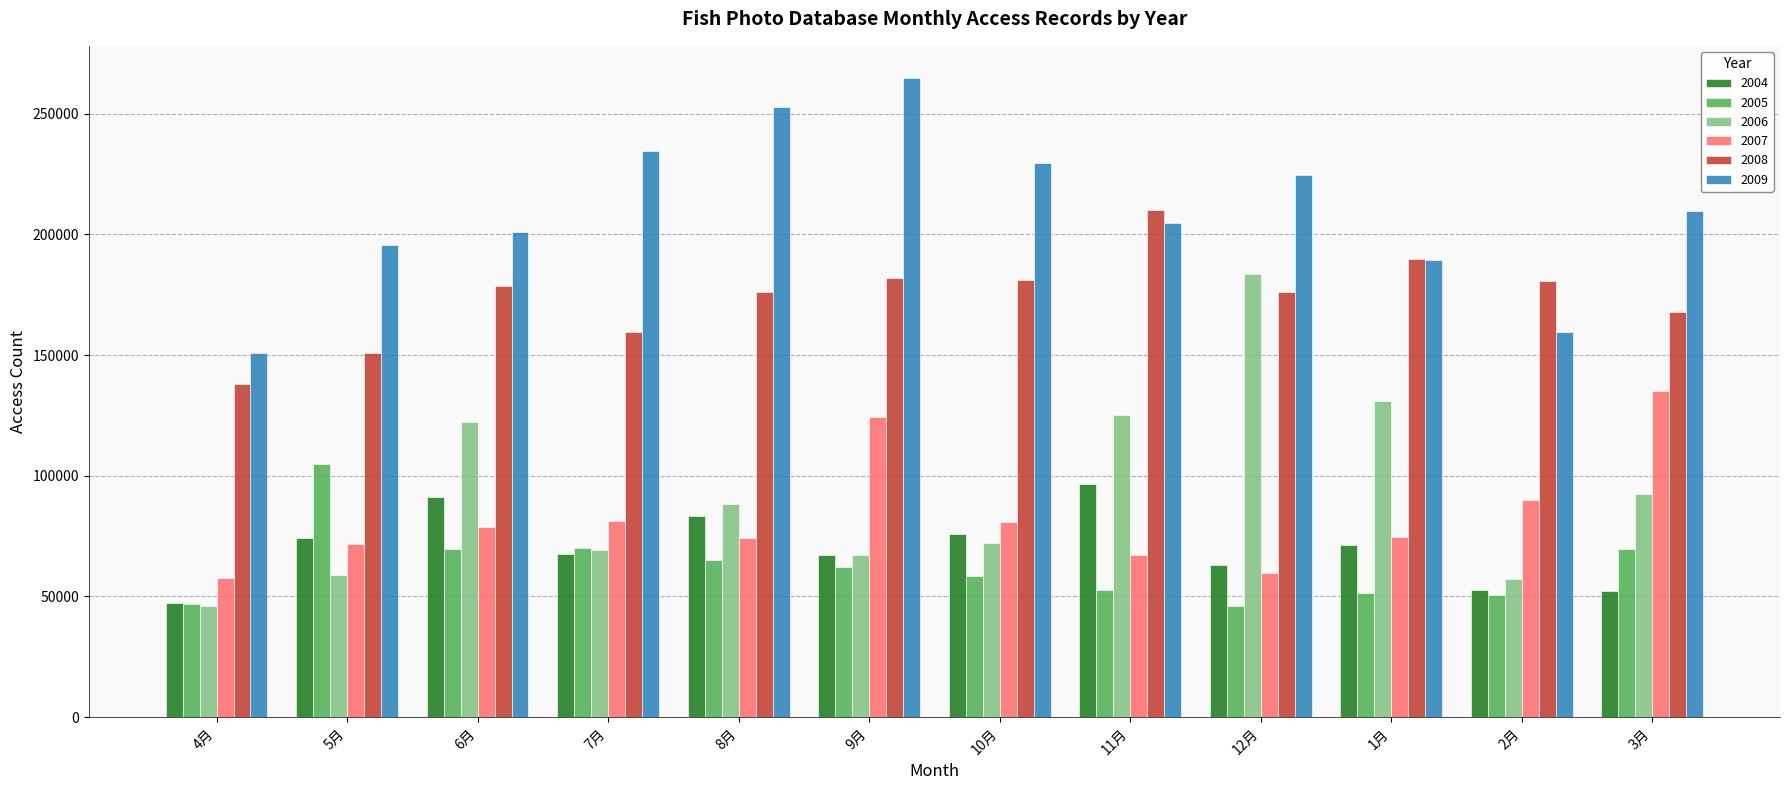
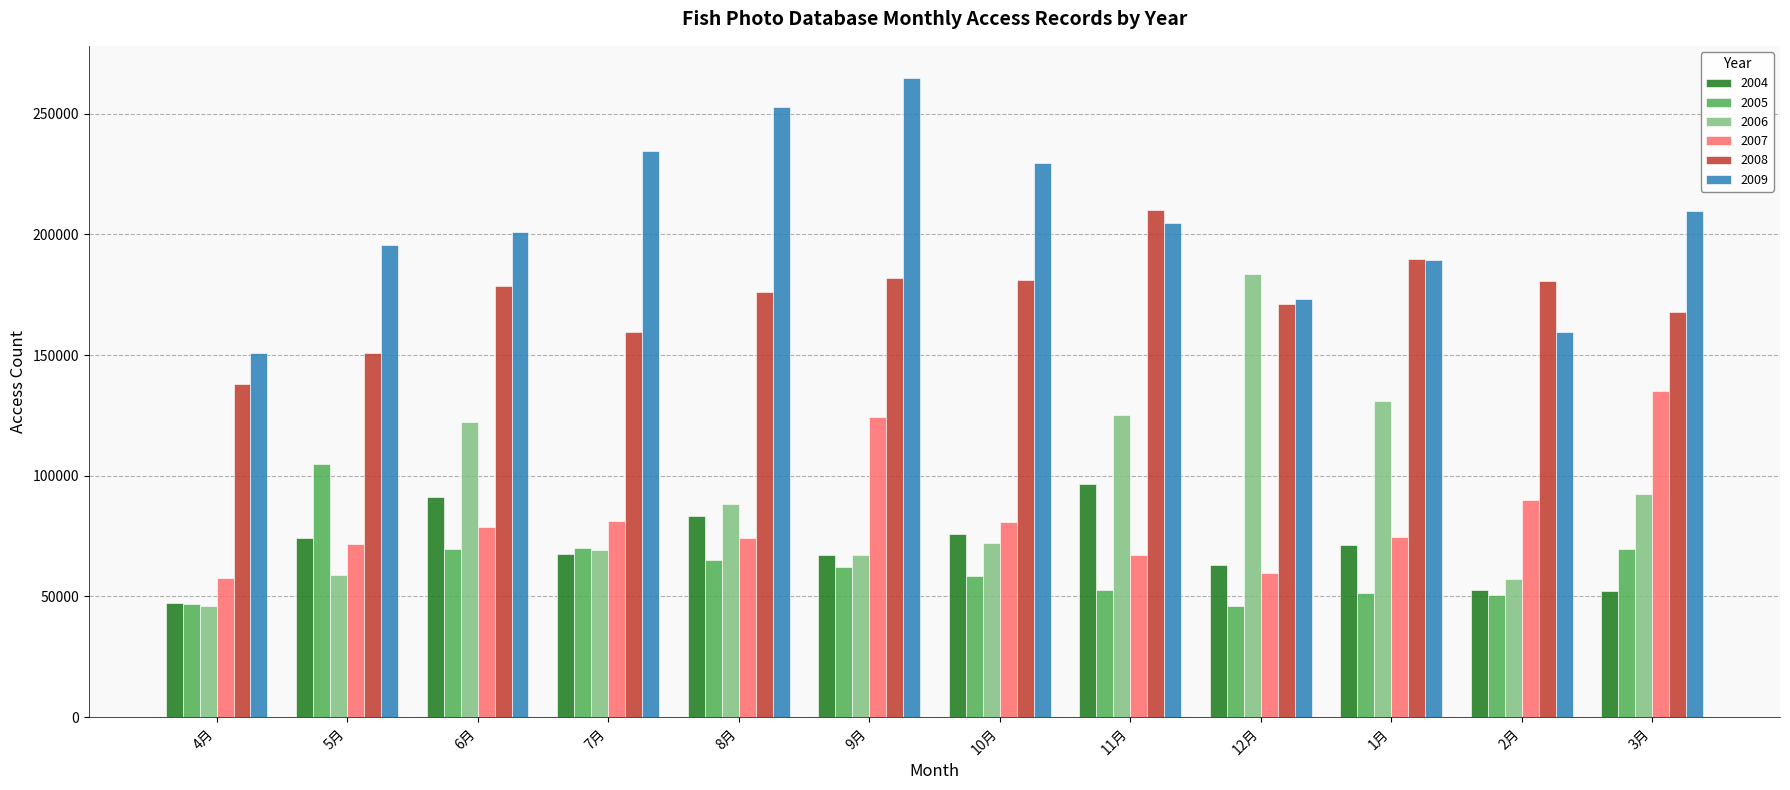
2008, 12月: 176000 -> 171000
2009, 12月: 224000 -> 173000
